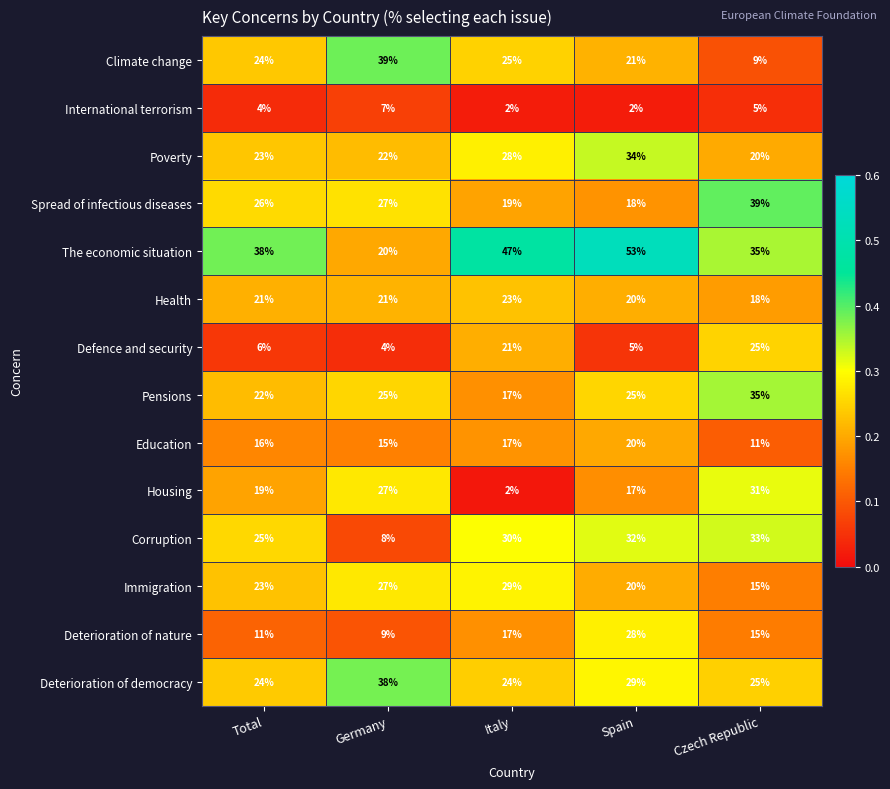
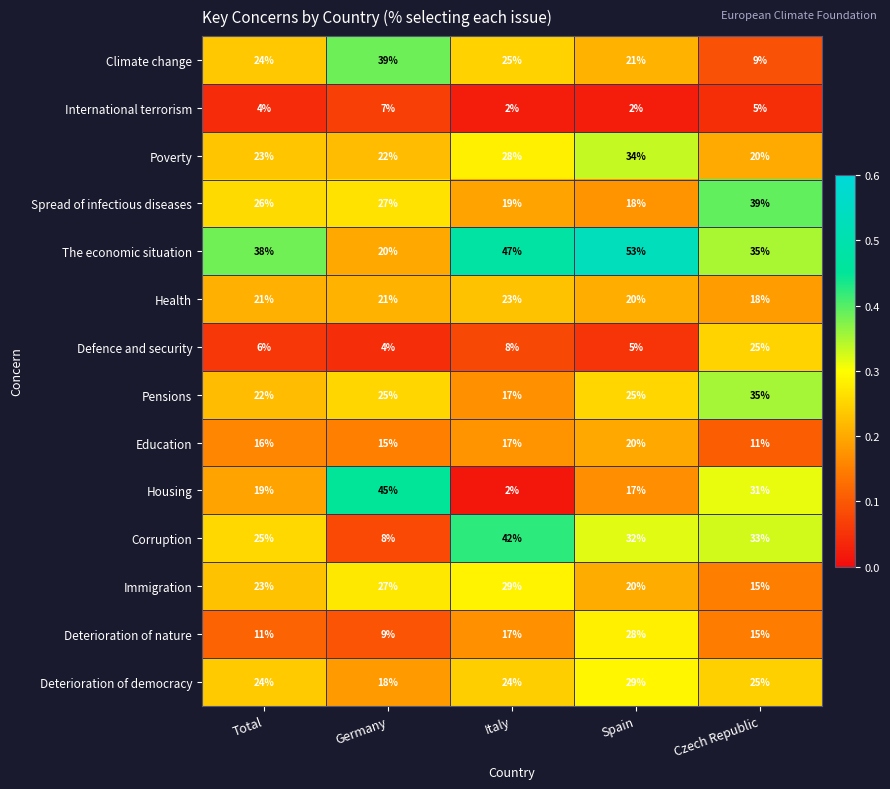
Defence and security, Italy: 21% -> 8%
Housing, Germany: 27% -> 45%
Corruption, Italy: 30% -> 42%
Deterioration of democracy, Germany: 38% -> 18%
